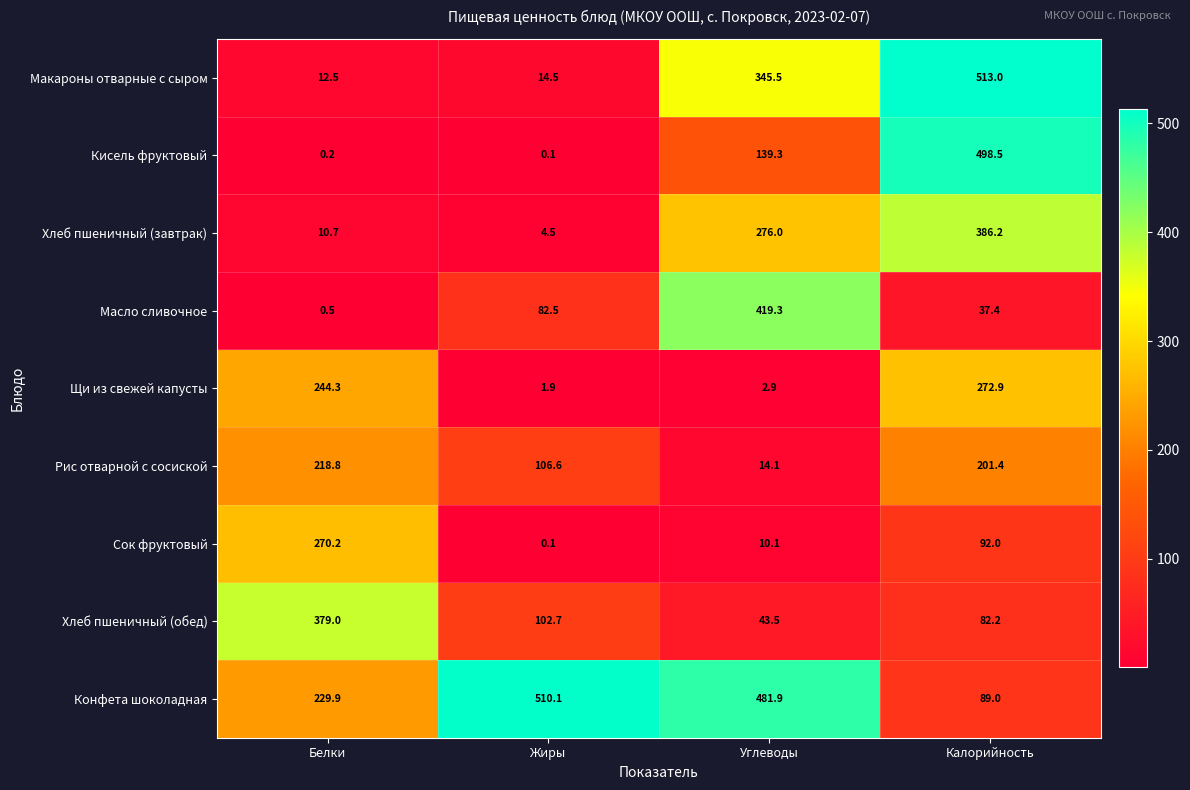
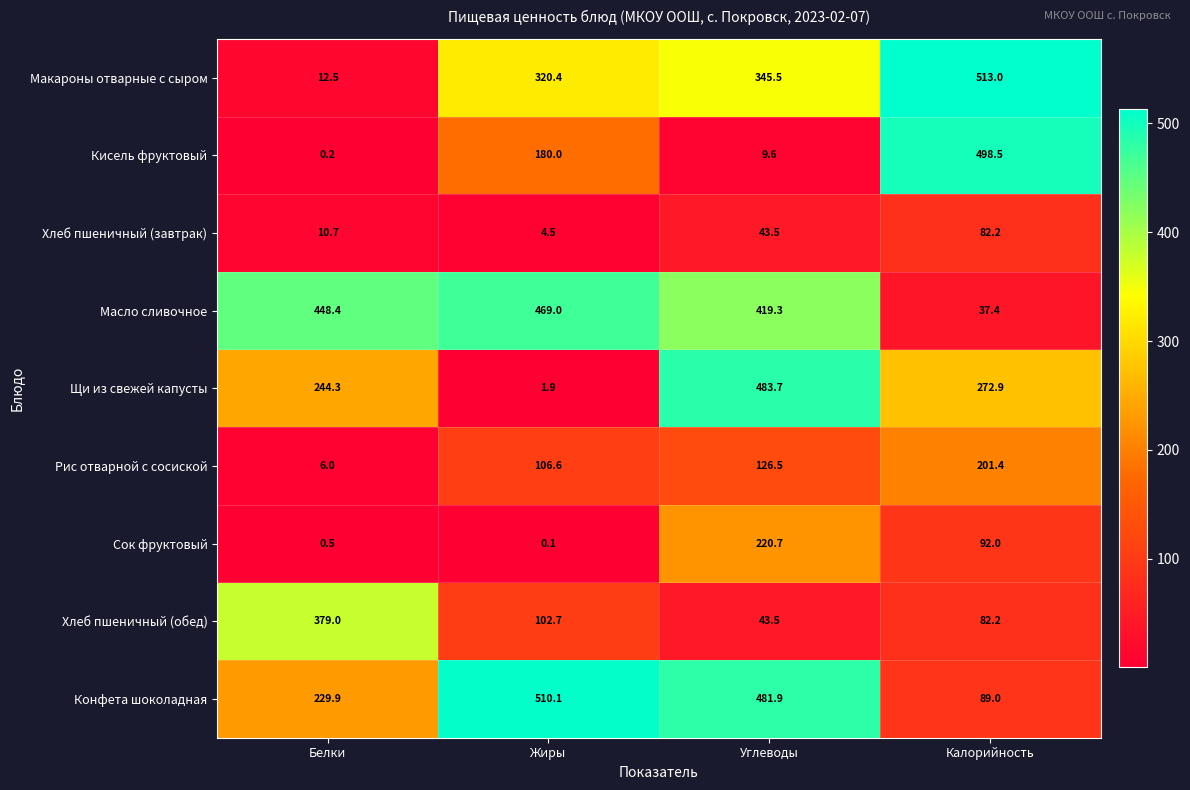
Макароны отварные с сыром, Жиры: 14.5 -> 320.4
Кисель фруктовый, Жиры: 0.1 -> 180.0
Кисель фруктовый, Углеводы: 139.3 -> 9.6
Хлеб пшеничный (завтрак), Углеводы: 276.0 -> 43.5
Хлеб пшеничный (завтрак), Калорийность: 386.2 -> 82.2
Масло сливочное, Белки: 0.5 -> 448.4
Масло сливочное, Жиры: 82.5 -> 469.0
Щи из свежей капусты, Углеводы: 2.9 -> 483.7
Рис отварной с сосиской, Белки: 218.8 -> 6.0
Рис отварной с сосиской, Углеводы: 14.1 -> 126.5
Сок фруктовый, Белки: 270.2 -> 0.5
Сок фруктовый, Углеводы: 10.1 -> 220.7
